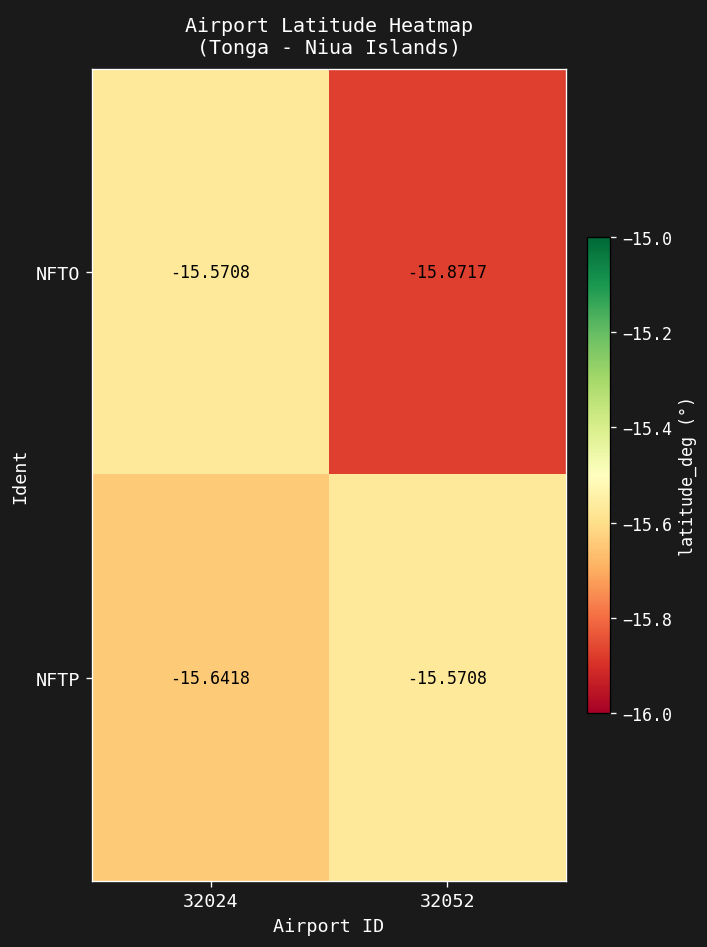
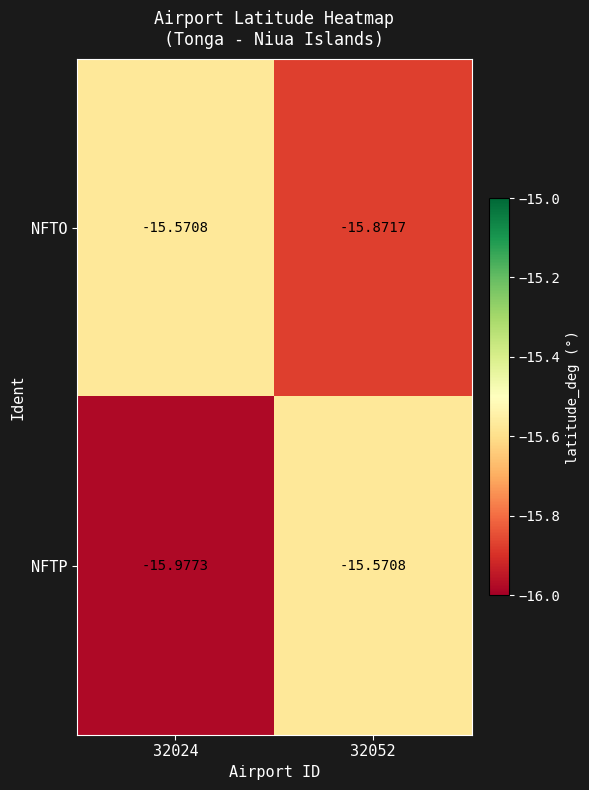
NFTP, 32024: -15.6418 -> -15.9773
